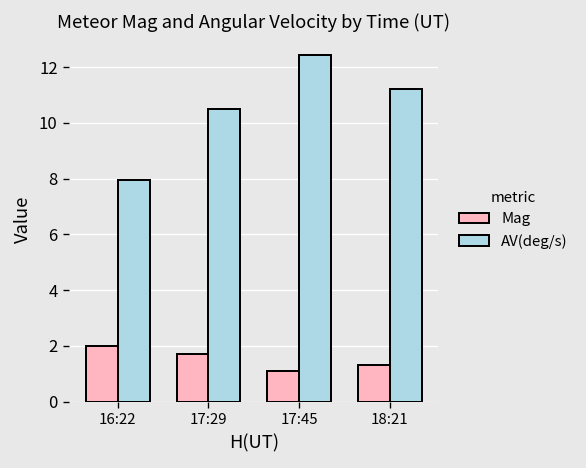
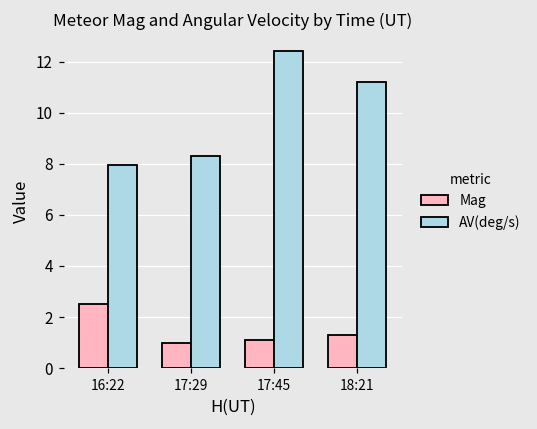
Mag, 16:22: 2.0 -> 2.5
Mag, 17:29: 1.7 -> 1.0
AV(deg/s), 17:29: 10.5 -> 8.3
